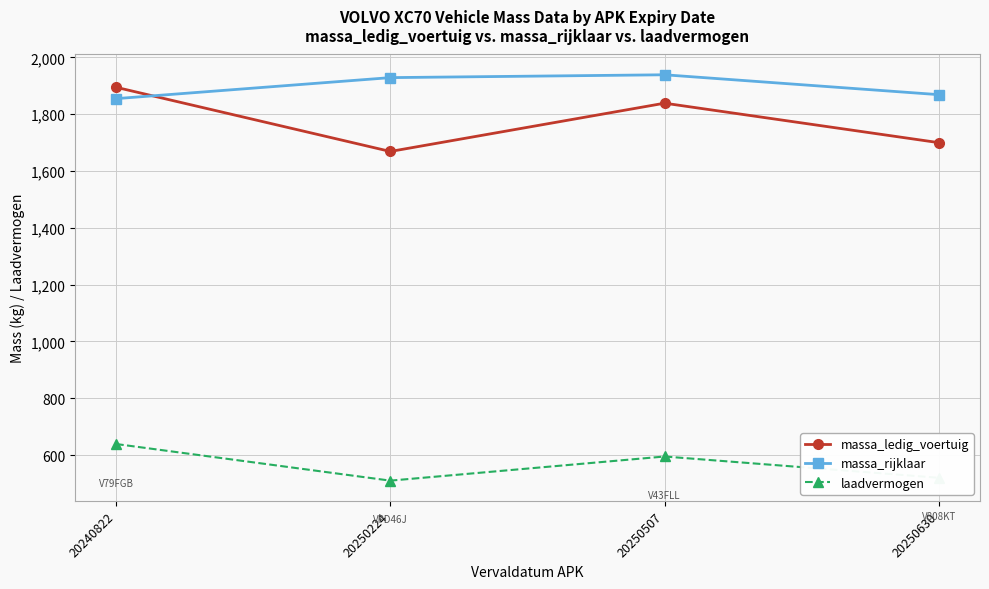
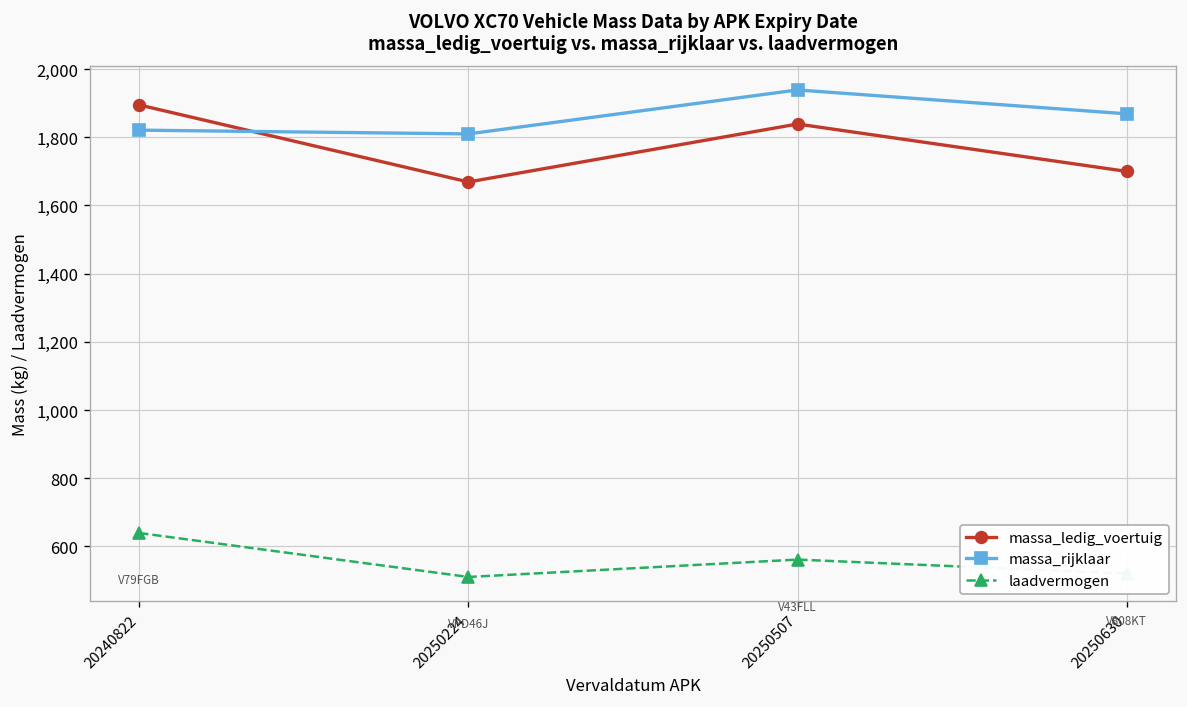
massa_rijklaar, 20240822: 1,860 -> 1,820
massa_rijklaar, 20250224: 1,930 -> 1,810
laadvermogen, 20250507: 600 -> 560
